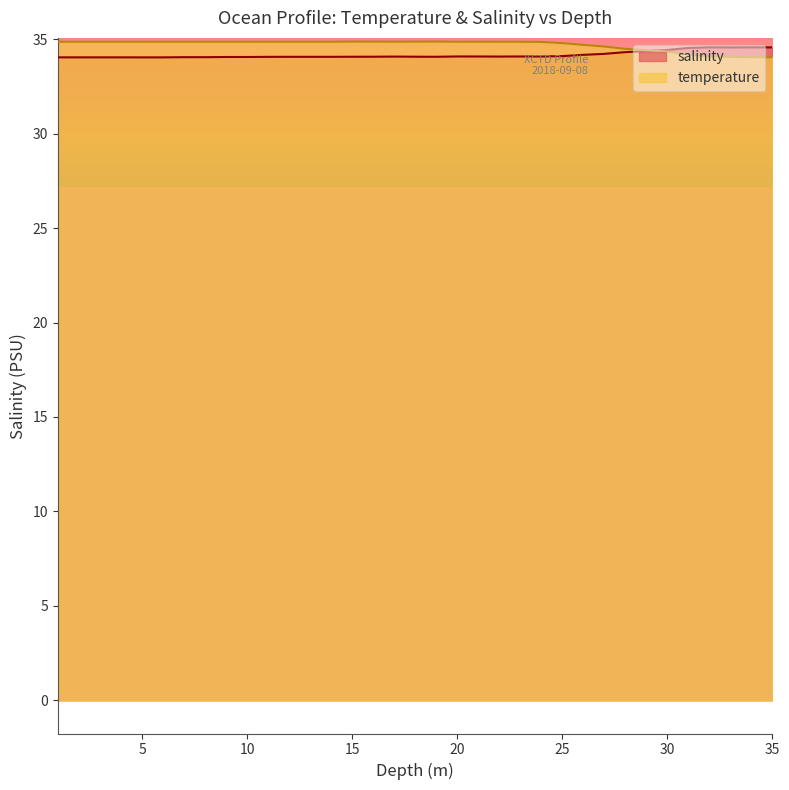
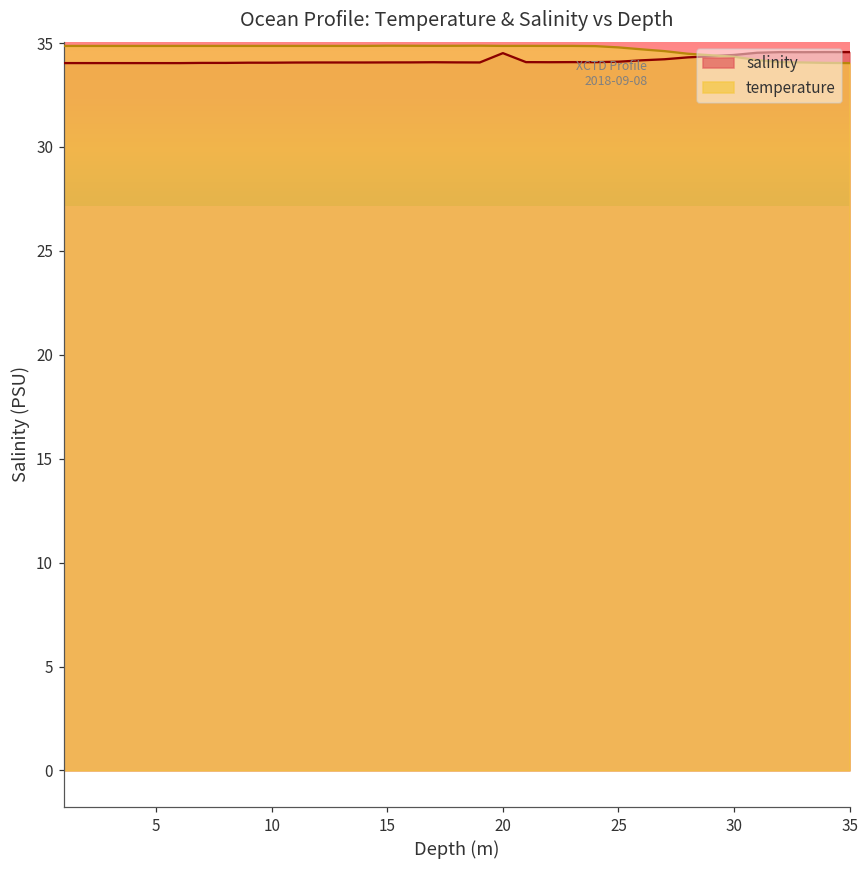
salinity, 20: 34.1 -> 34.5
